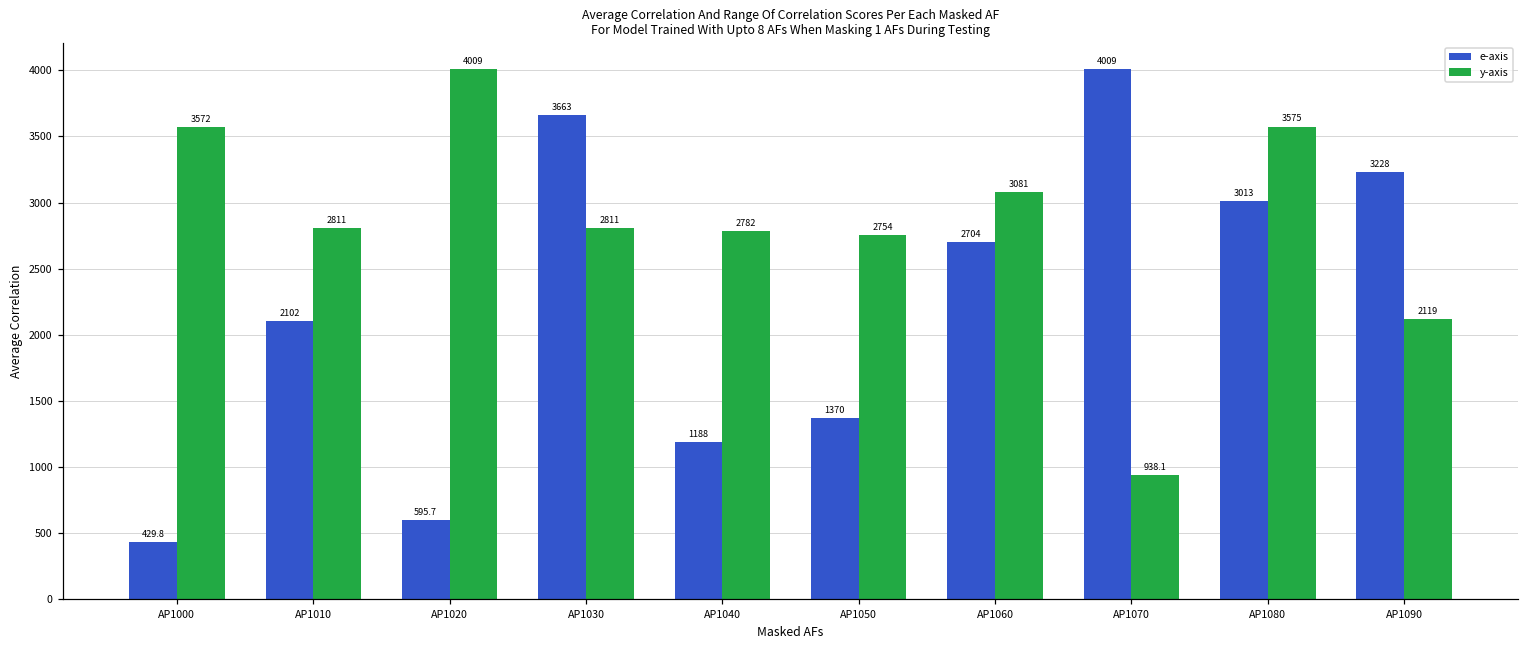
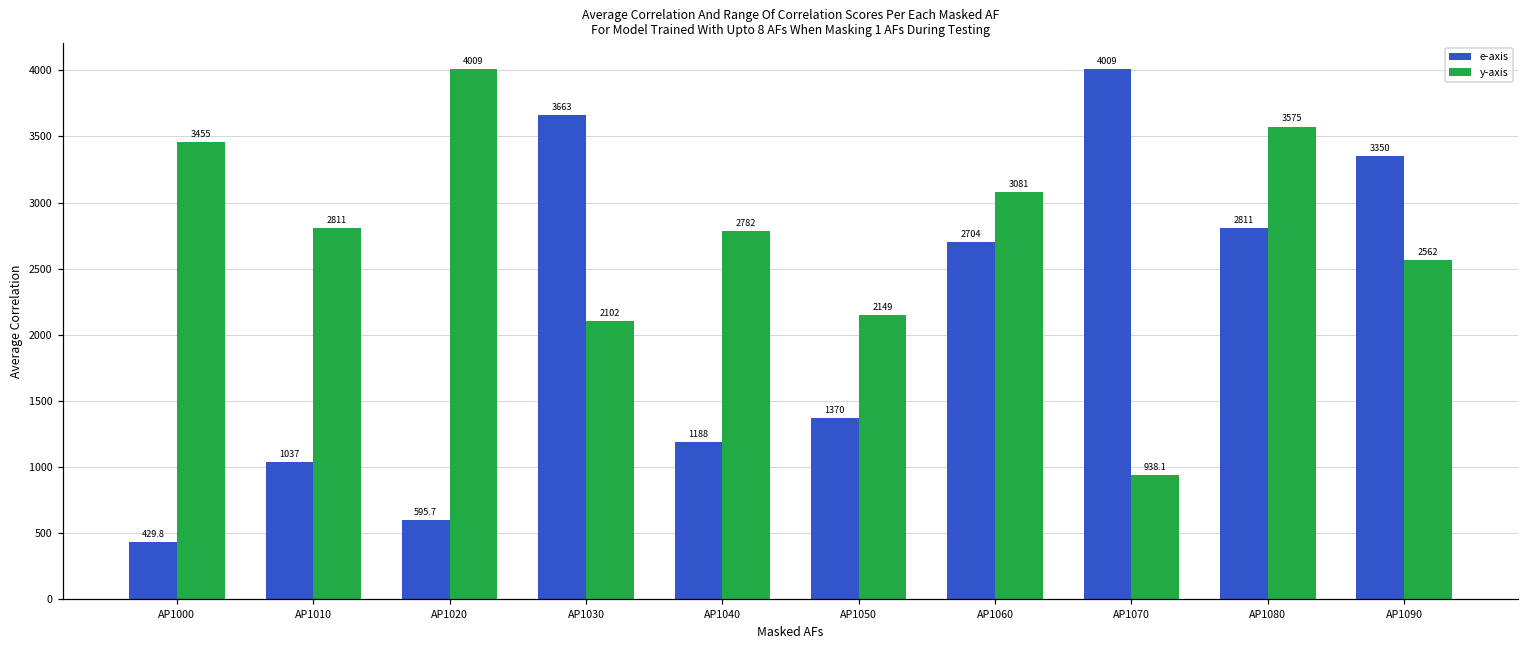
y-axis, AP1000: 3572 -> 3455
e-axis, AP1010: 2102 -> 1037
y-axis, AP1030: 2811 -> 2102
y-axis, AP1050: 2754 -> 2149
e-axis, AP1080: 3013 -> 2811
e-axis, AP1090: 3228 -> 3350
y-axis, AP1090: 2119 -> 2562
